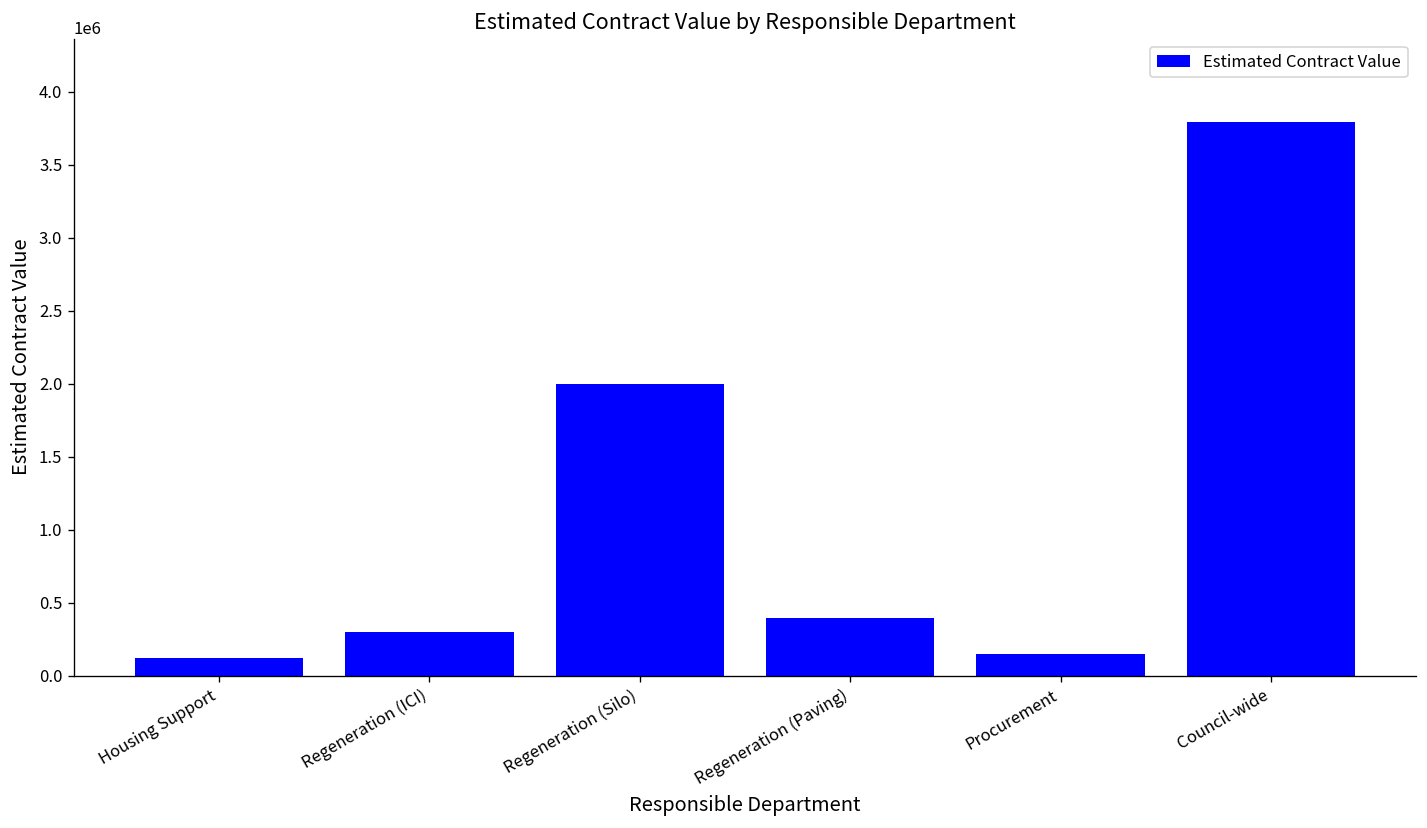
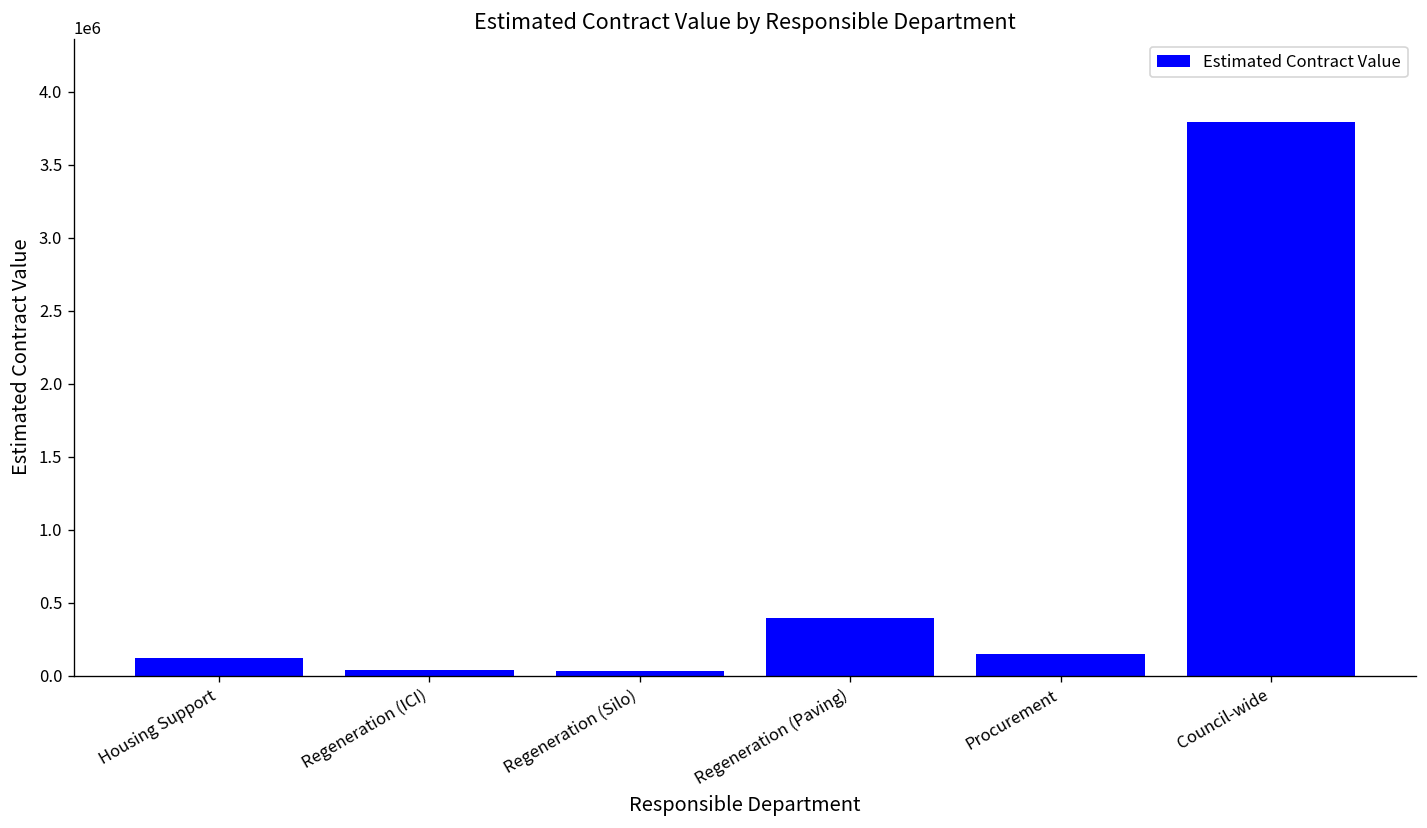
Regeneration (ICI): 300000 -> 40000
Regeneration (Silo): 1990000 -> 30000
